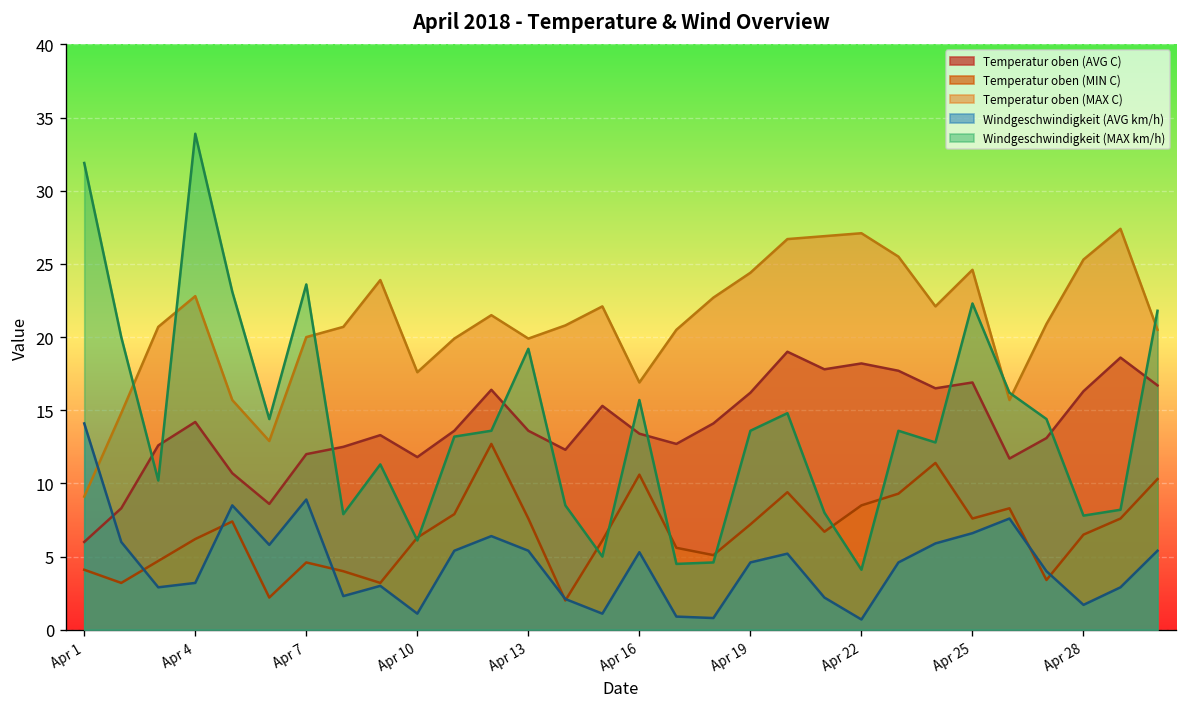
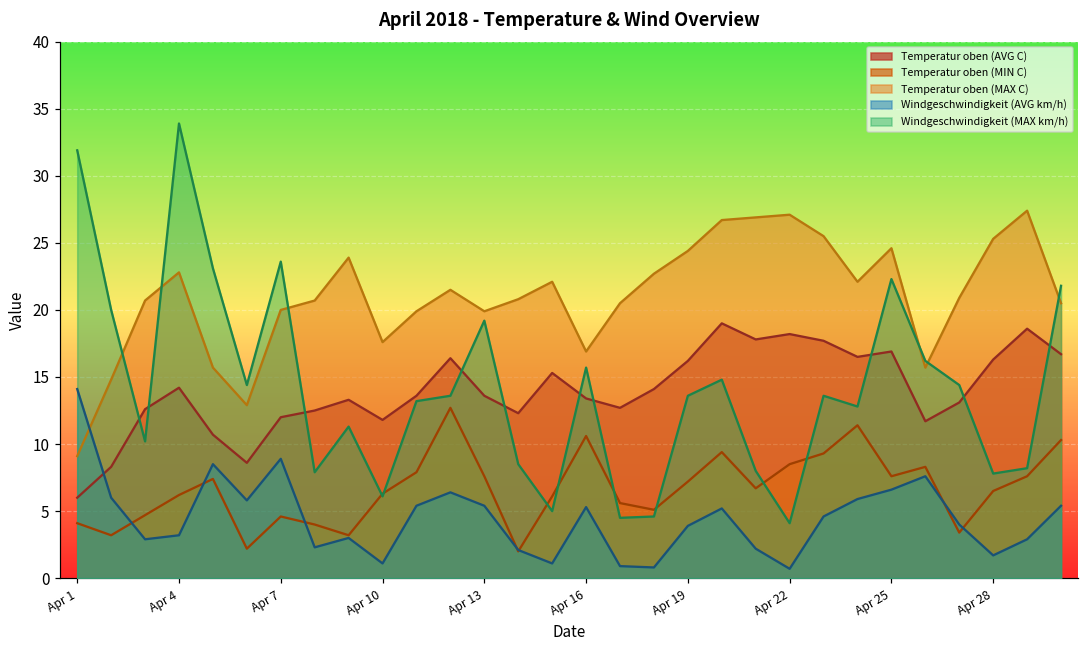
Windgeschwindigkeit (AVG km/h), Apr 19: 4.6 -> 3.9
